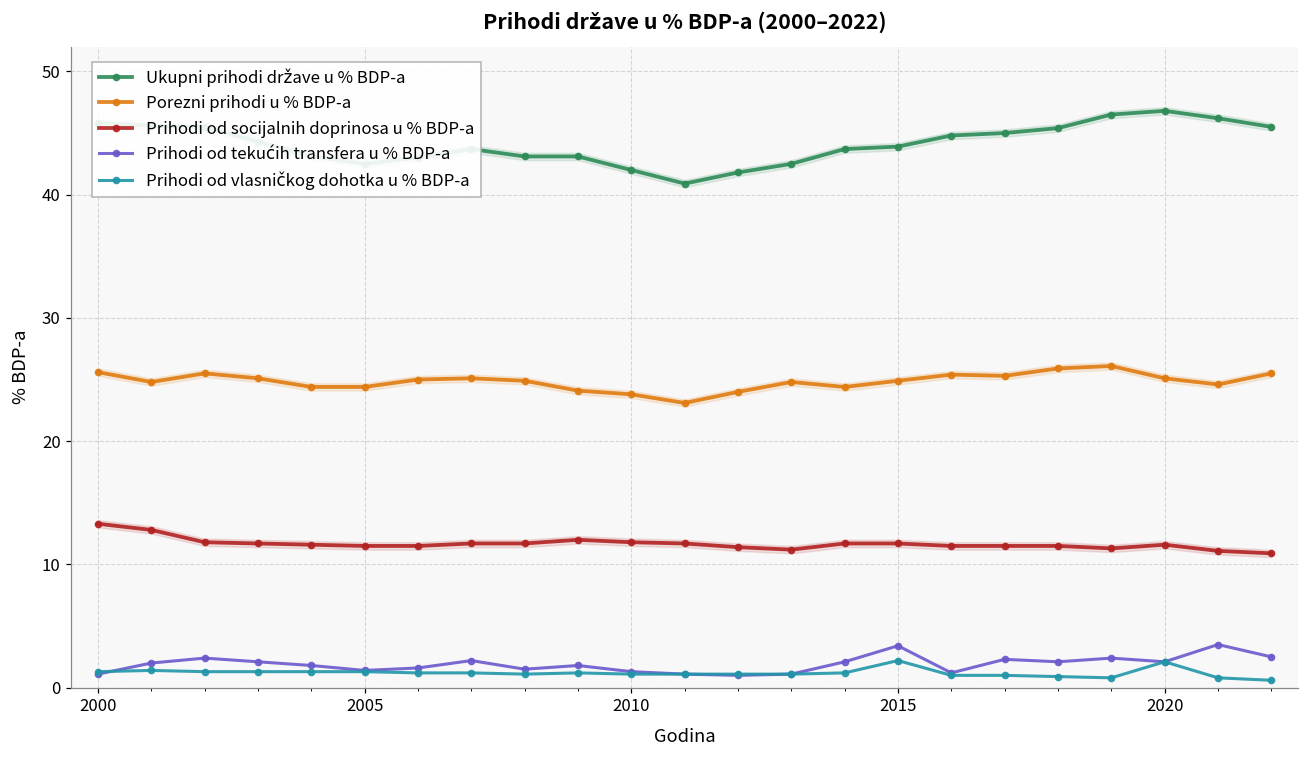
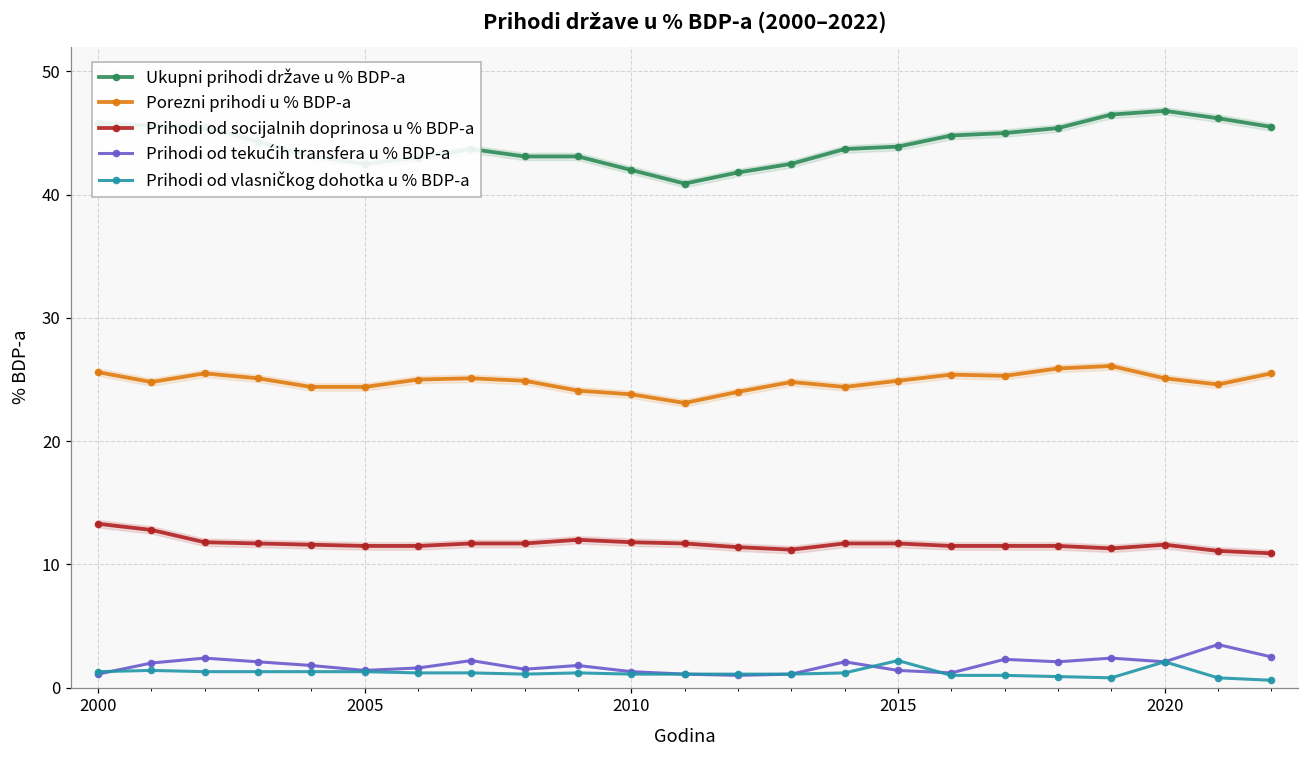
Prihodi od tekućih transfera u % BDP-a, 2015: 3.4 -> 1.4
